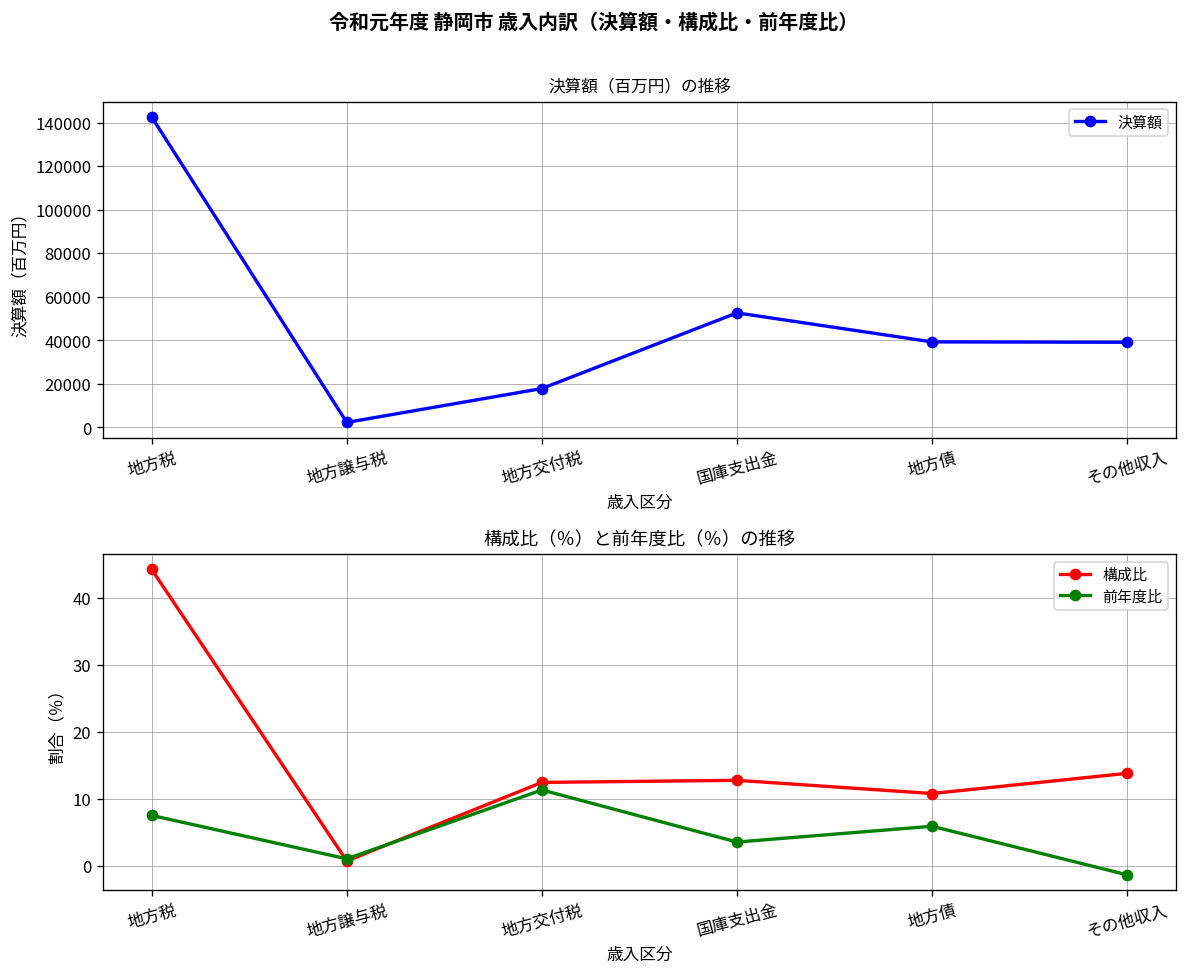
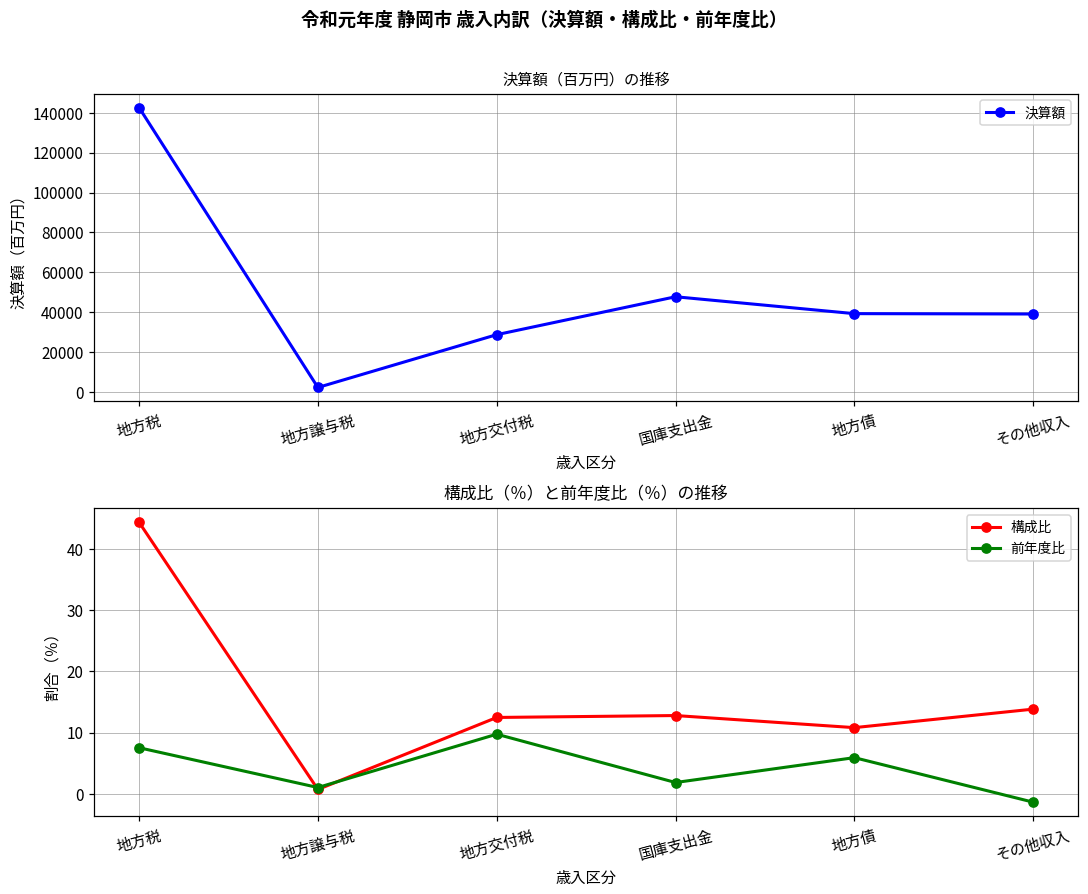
決算額（百万円）の推移, 地方交付税: 18000 -> 29000
決算額（百万円）の推移, 国庫支出金: 53000 -> 48000
構成比（％）と前年度比（％）の推移, 前年度比, 地方交付税: 11 -> 10
構成比（％）と前年度比（％）の推移, 前年度比, 国庫支出金: 4 -> 2
